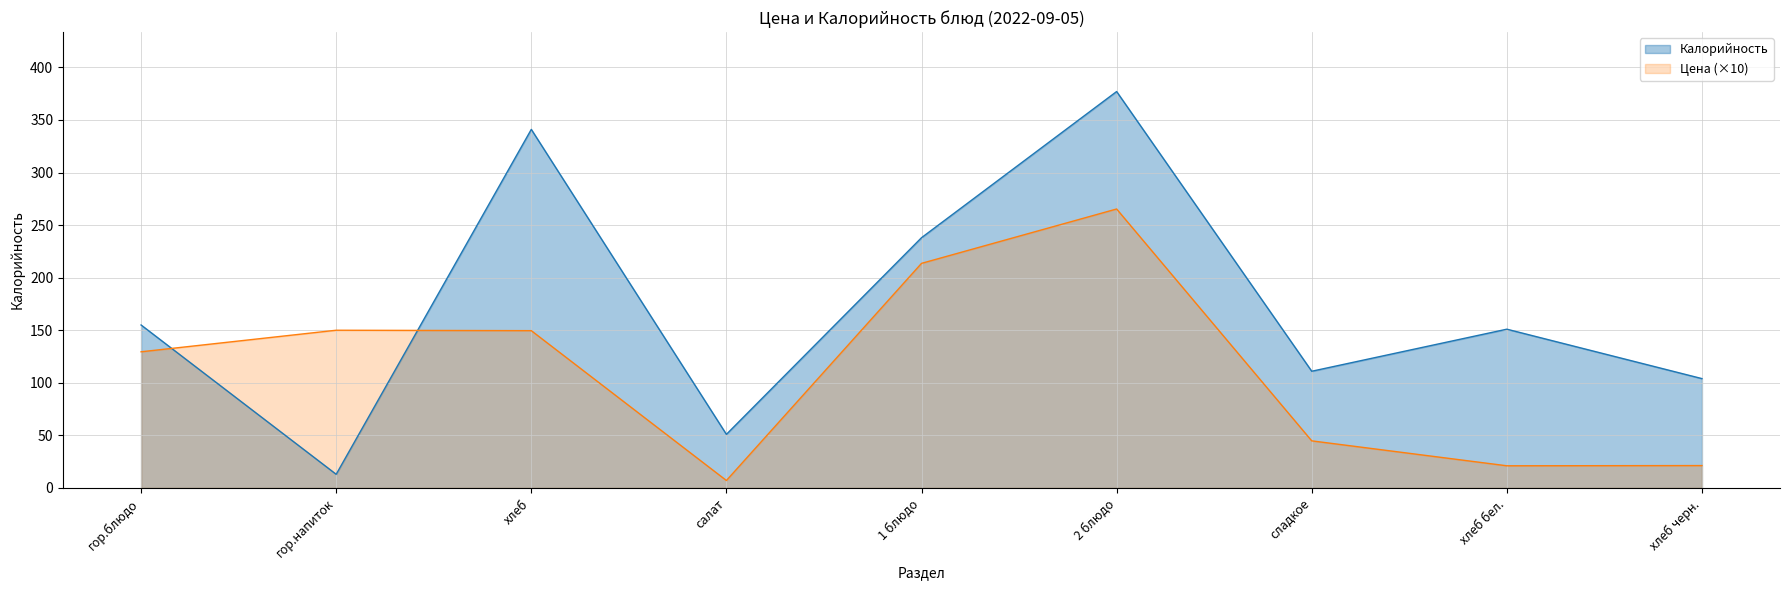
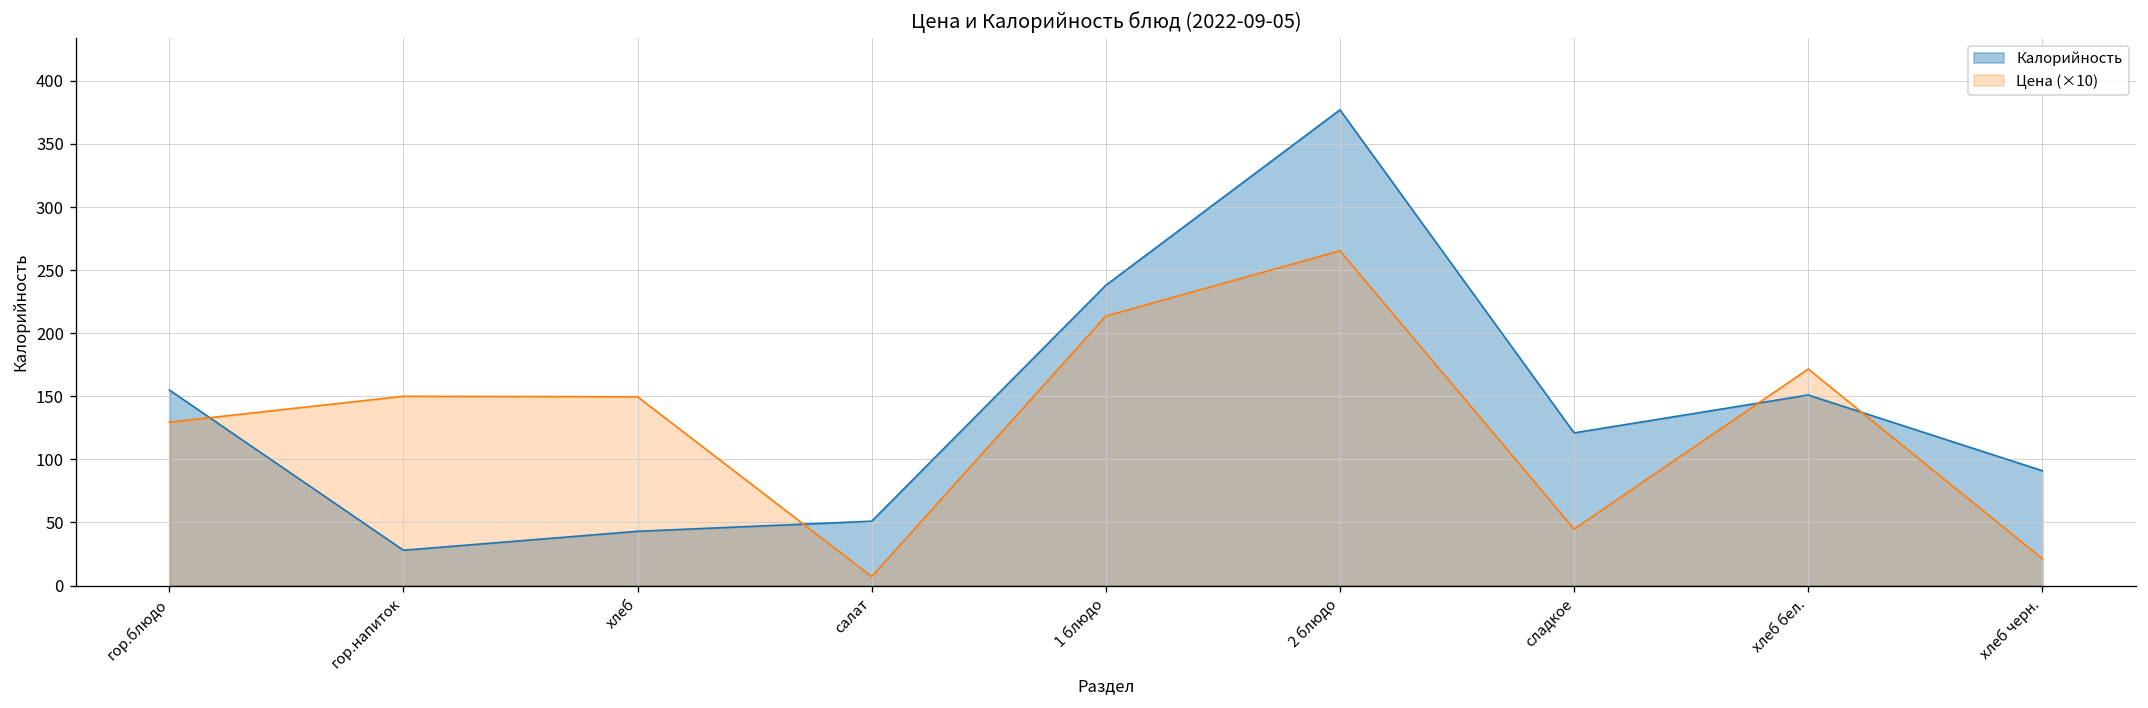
Калорийность, гор.напиток: 13 -> 28
Калорийность, хлеб: 341 -> 43
Калорийность, сладкое: 111 -> 121
Цена (×10), хлеб бел.: 21 -> 172
Калорийность, хлеб черн.: 104 -> 91
